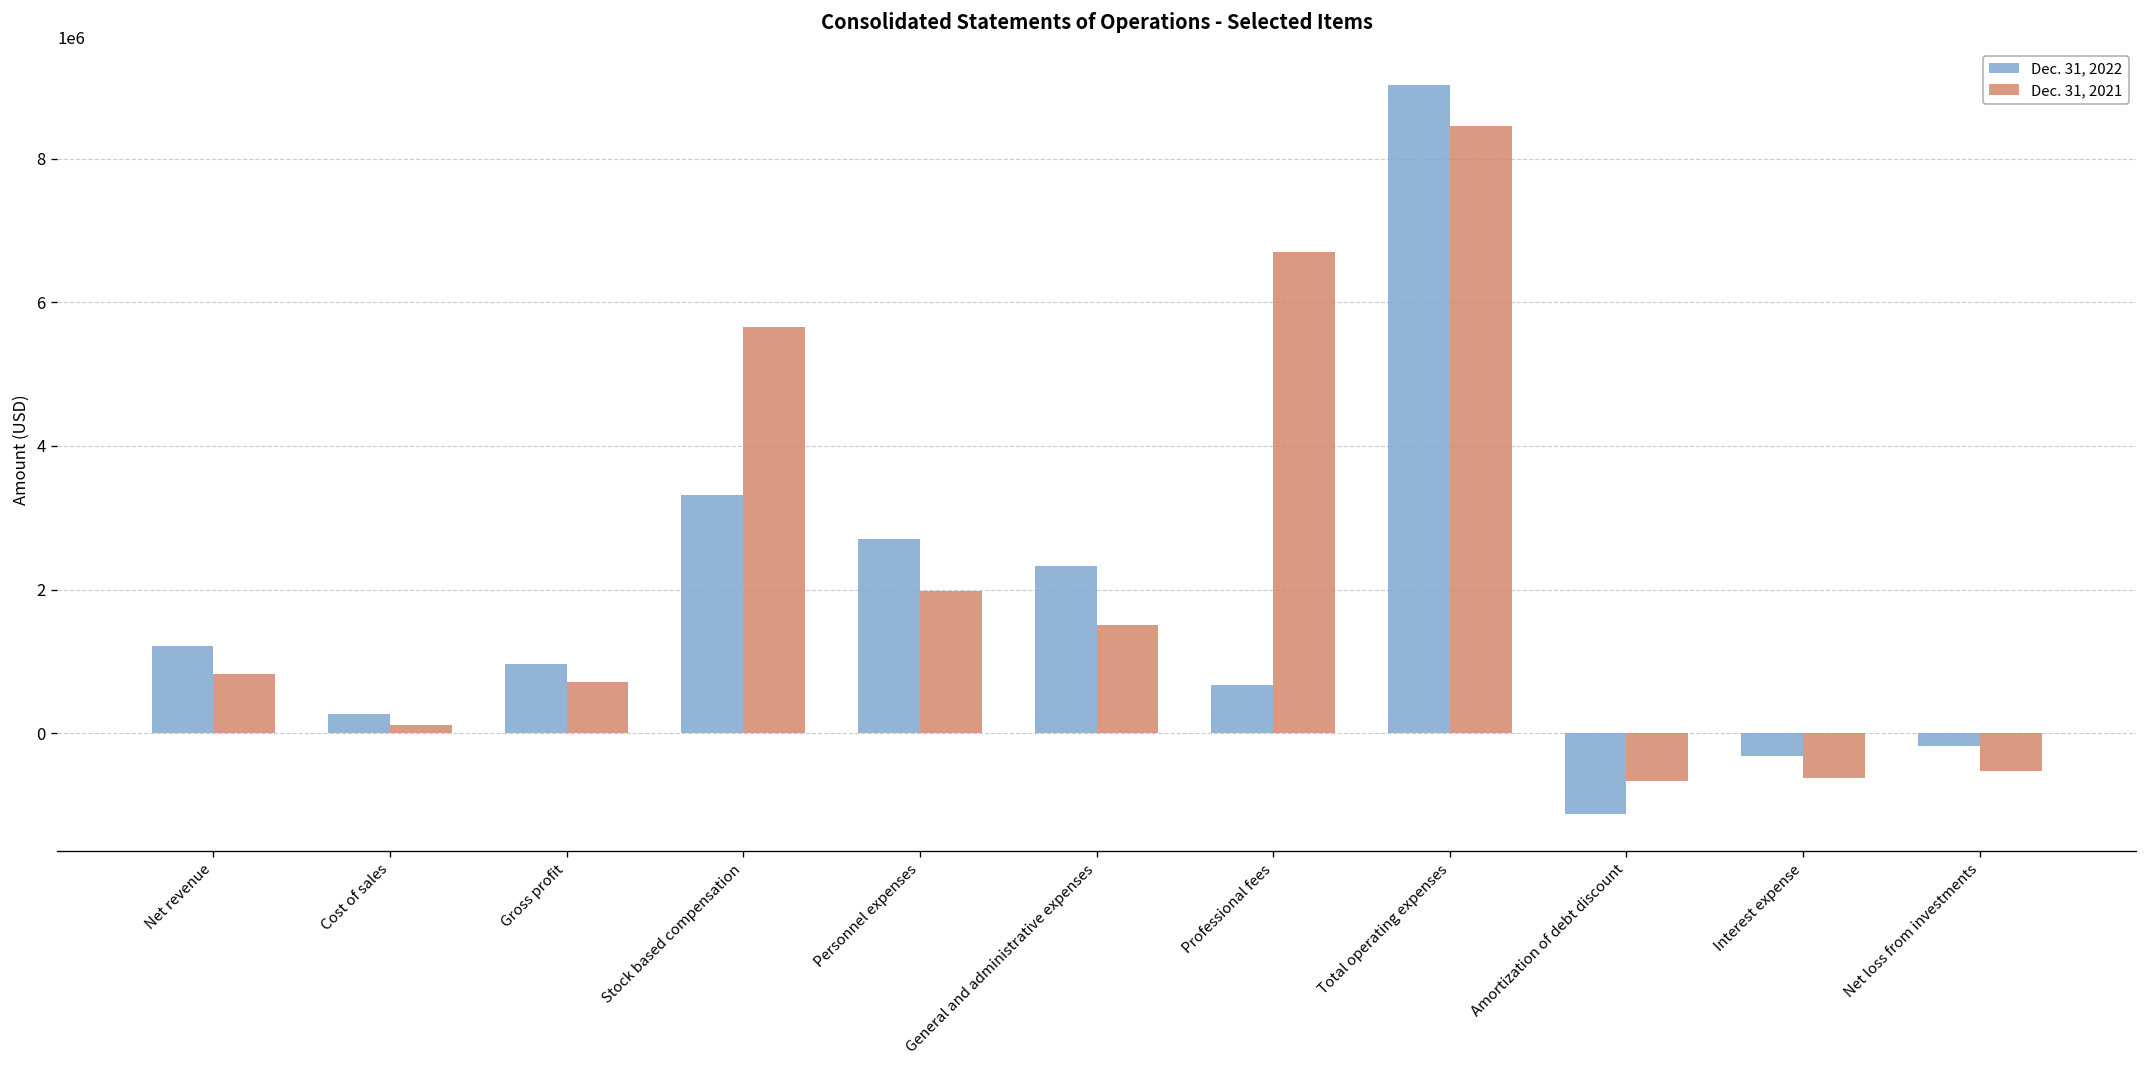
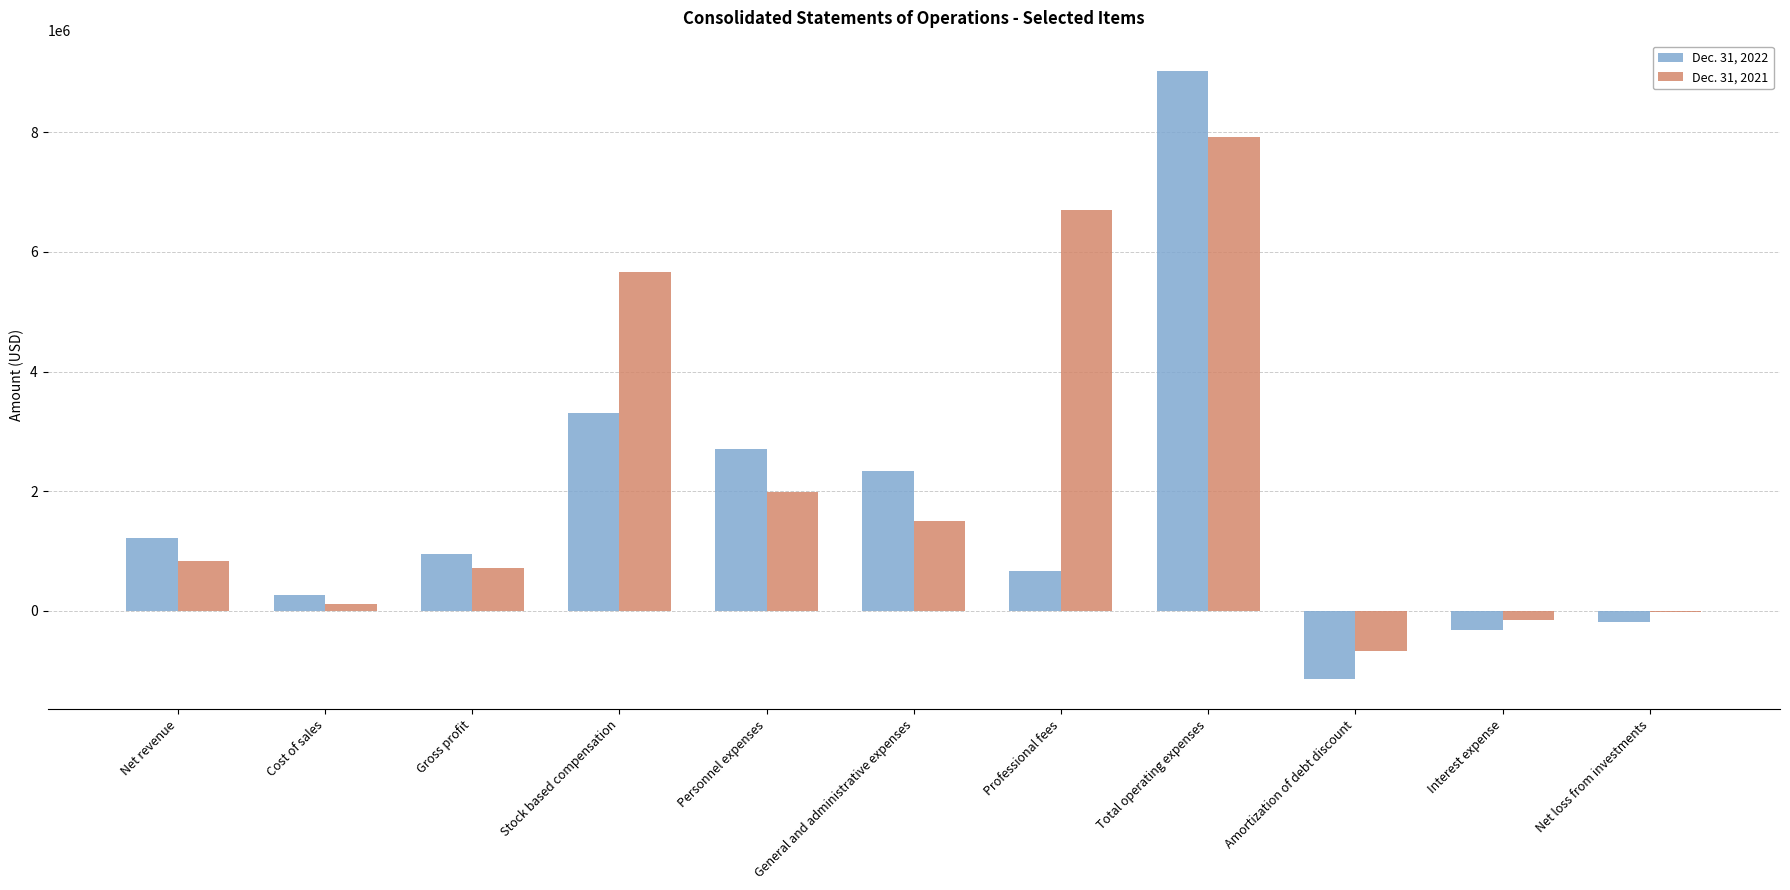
Dec. 31, 2021, Total operating expenses: 8500000 -> 7900000
Dec. 31, 2021, Interest expense: -600000 -> -200000
Dec. 31, 2021, Net loss from investments: -500000 -> 0
